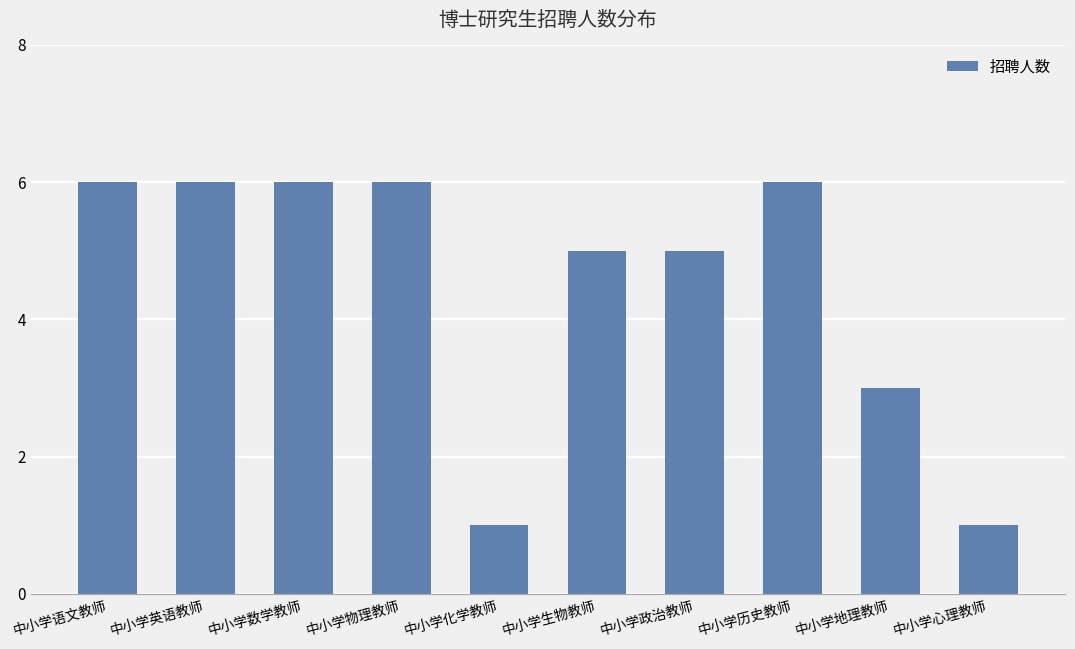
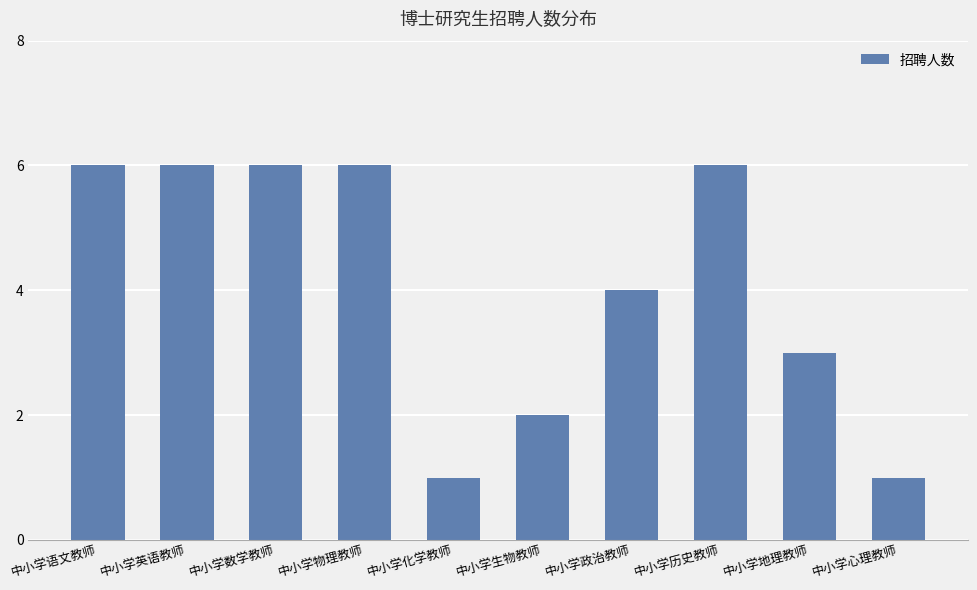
中小学生物教师: 5 -> 2
中小学政治教师: 5 -> 4
